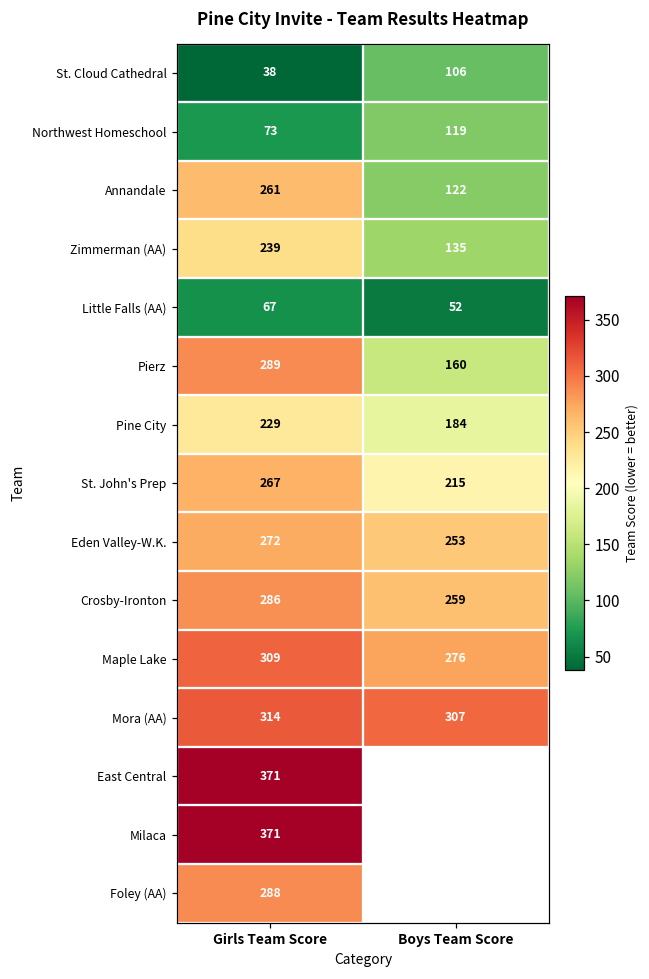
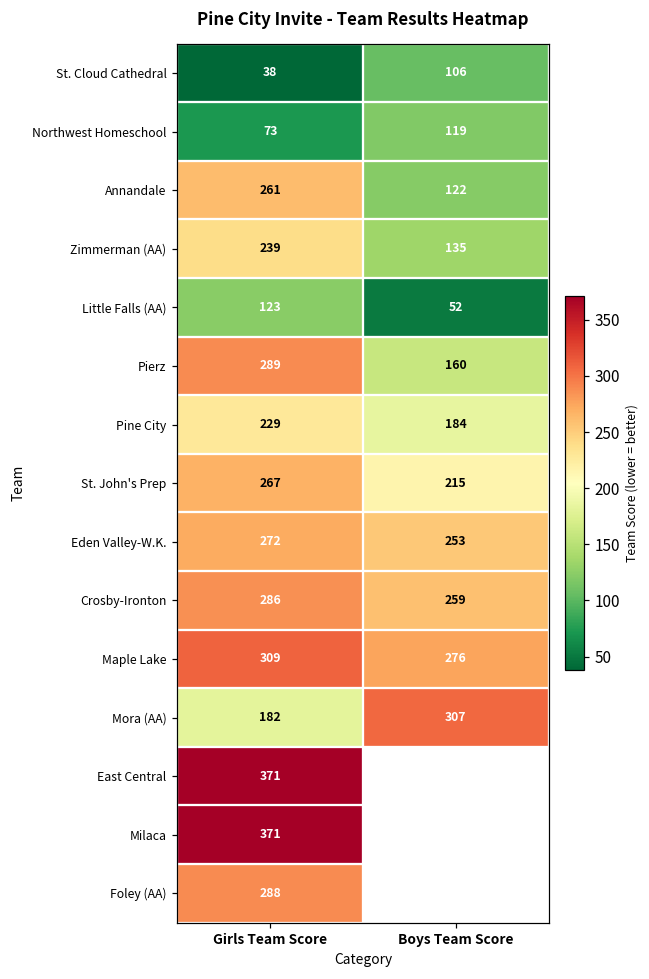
Little Falls (AA), Girls Team Score: 67 -> 123
Mora (AA), Girls Team Score: 314 -> 182
